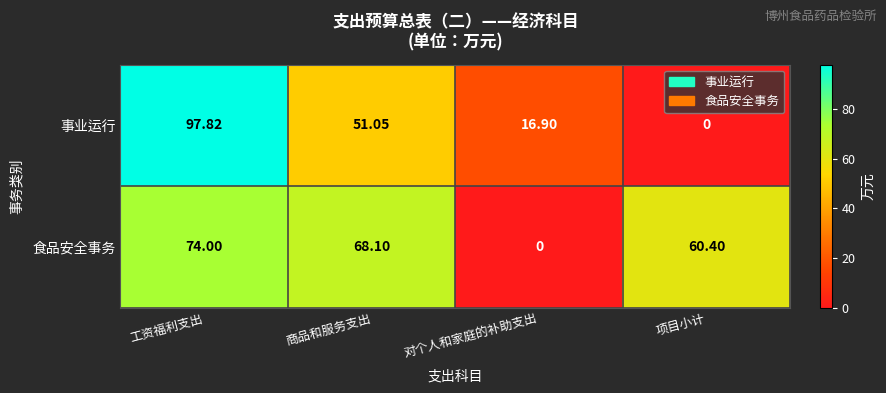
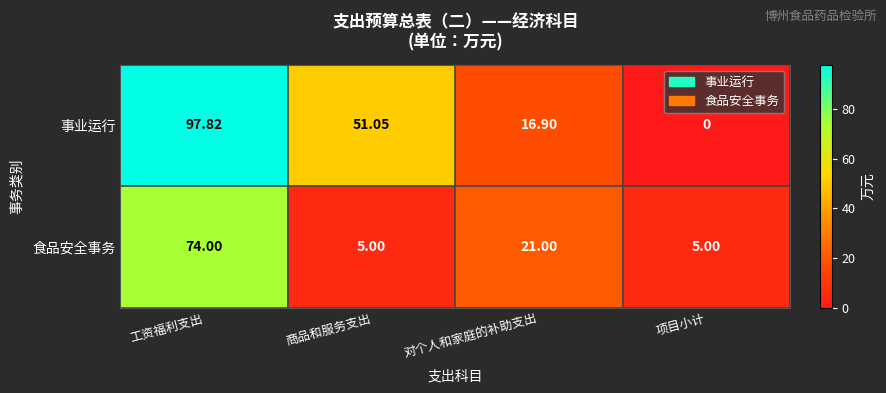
食品安全事务, 商品和服务支出: 68.10 -> 5.00
食品安全事务, 对个人和家庭的补助支出: 0 -> 21.00
食品安全事务, 项目小计: 60.40 -> 5.00
